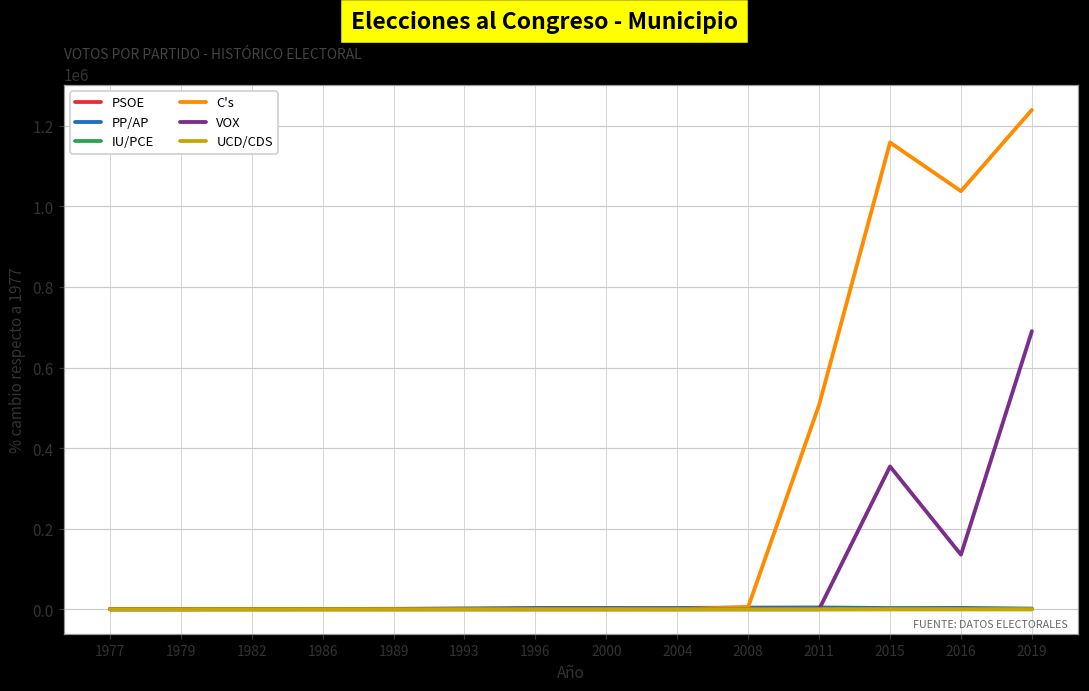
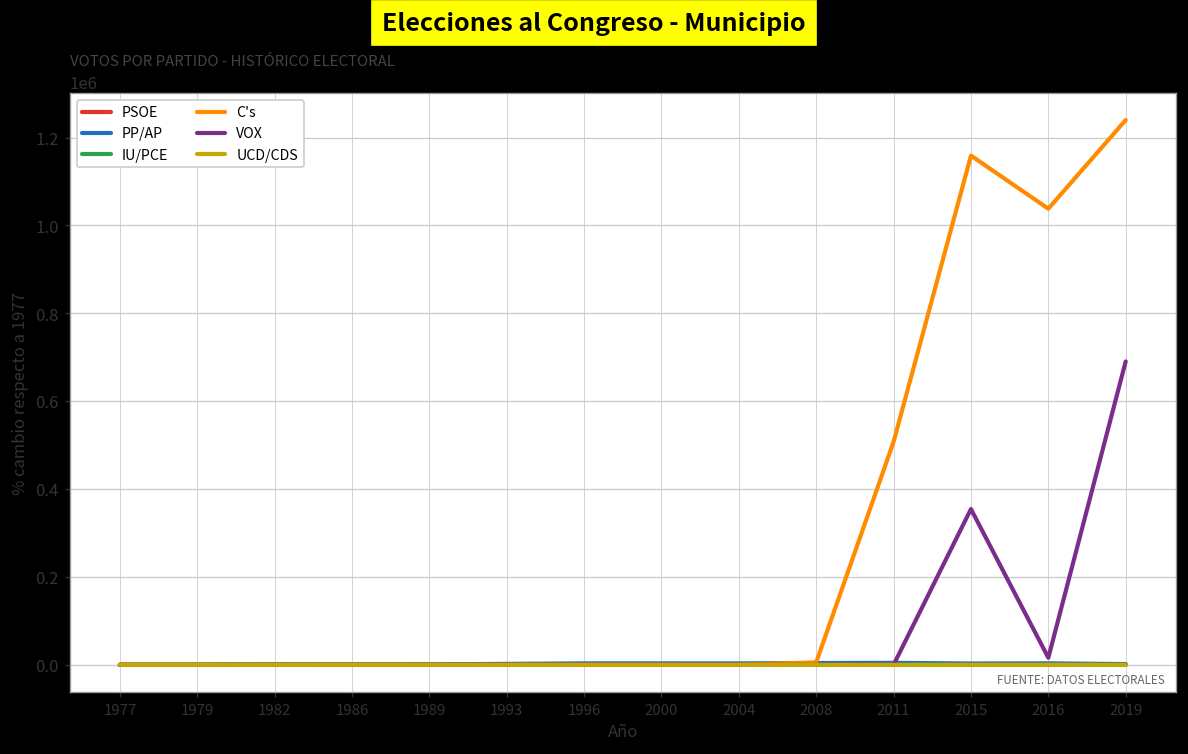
VOX, 2016: 140000 -> 20000
